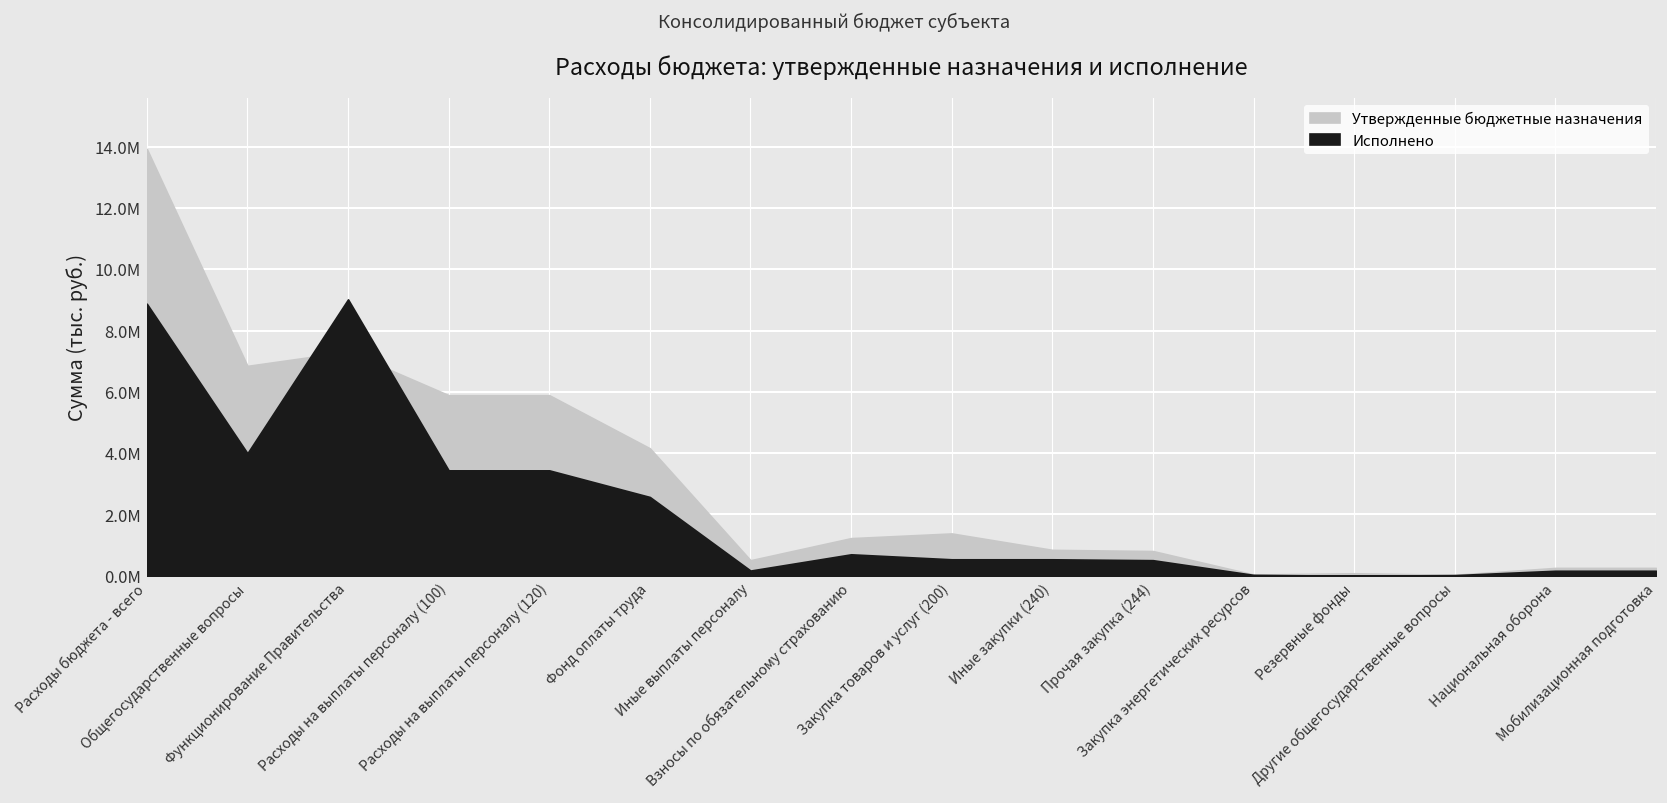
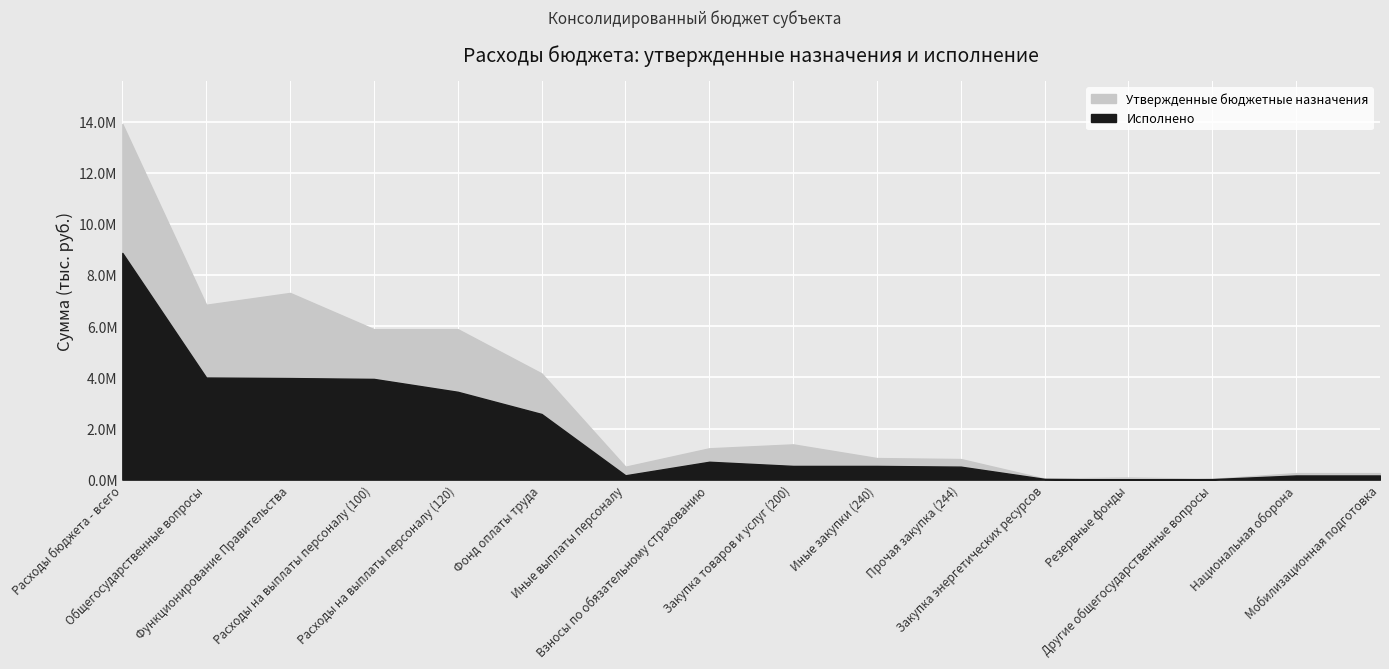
Исполнено, Функционирование Правительства: 9000000 -> 4000000
Исполнено, Расходы на выплаты персоналу (100): 3400000 -> 3900000
